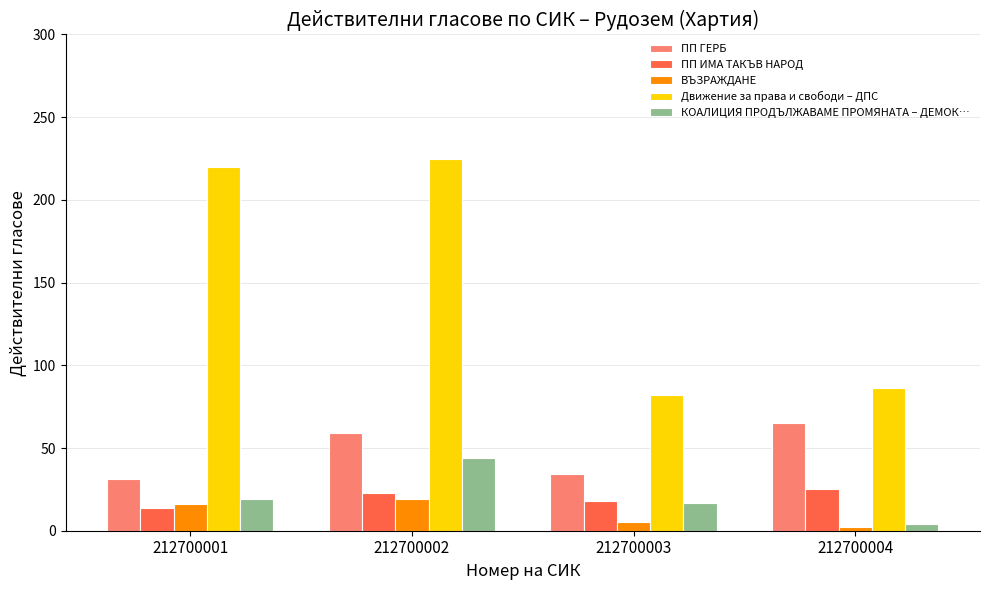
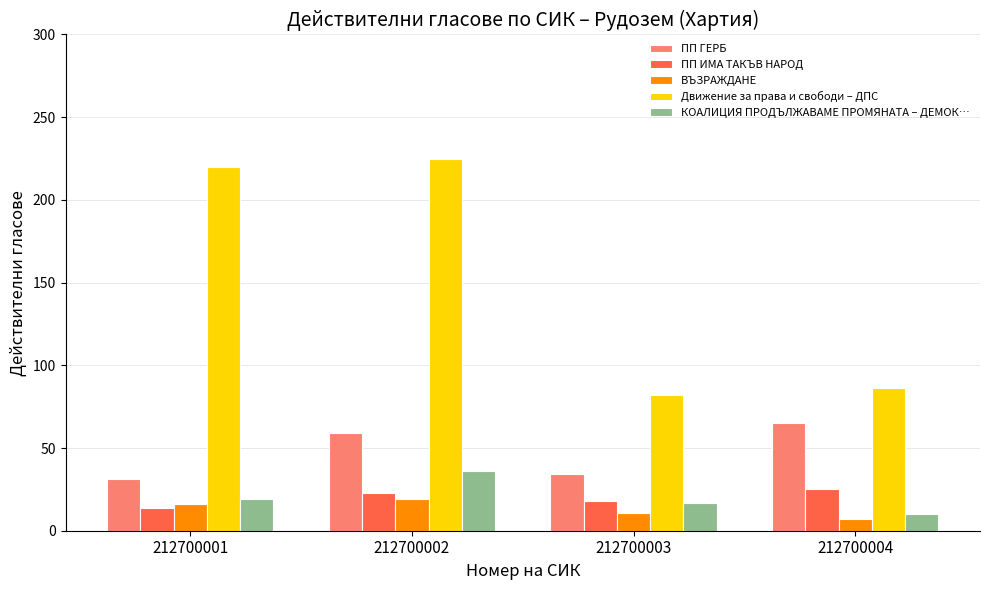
КОАЛИЦИЯ ПРОДЪЛЖАВАМЕ ПРОМЯНАТА – ДЕМОК…, 212700002: 44 -> 36
ВЪЗРАЖДАНЕ, 212700003: 5 -> 11
ВЪЗРАЖДАНЕ, 212700004: 2 -> 7
КОАЛИЦИЯ ПРОДЪЛЖАВАМЕ ПРОМЯНАТА – ДЕМОК…, 212700004: 4 -> 10
